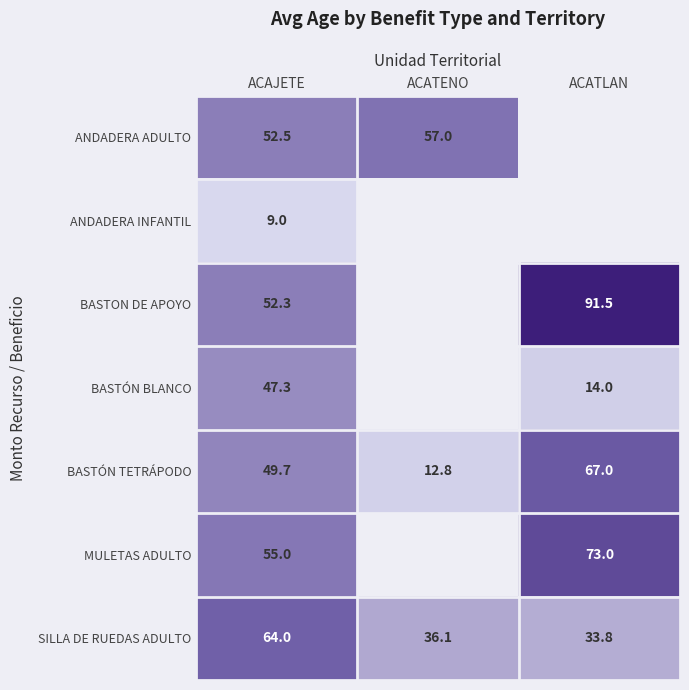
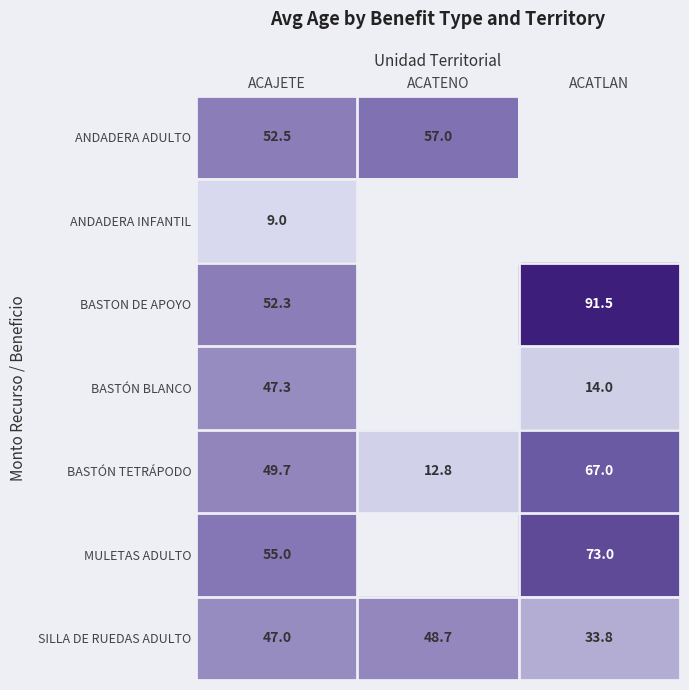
SILLA DE RUEDAS ADULTO, ACAJETE: 64.0 -> 47.0
SILLA DE RUEDAS ADULTO, ACATENO: 36.1 -> 48.7
